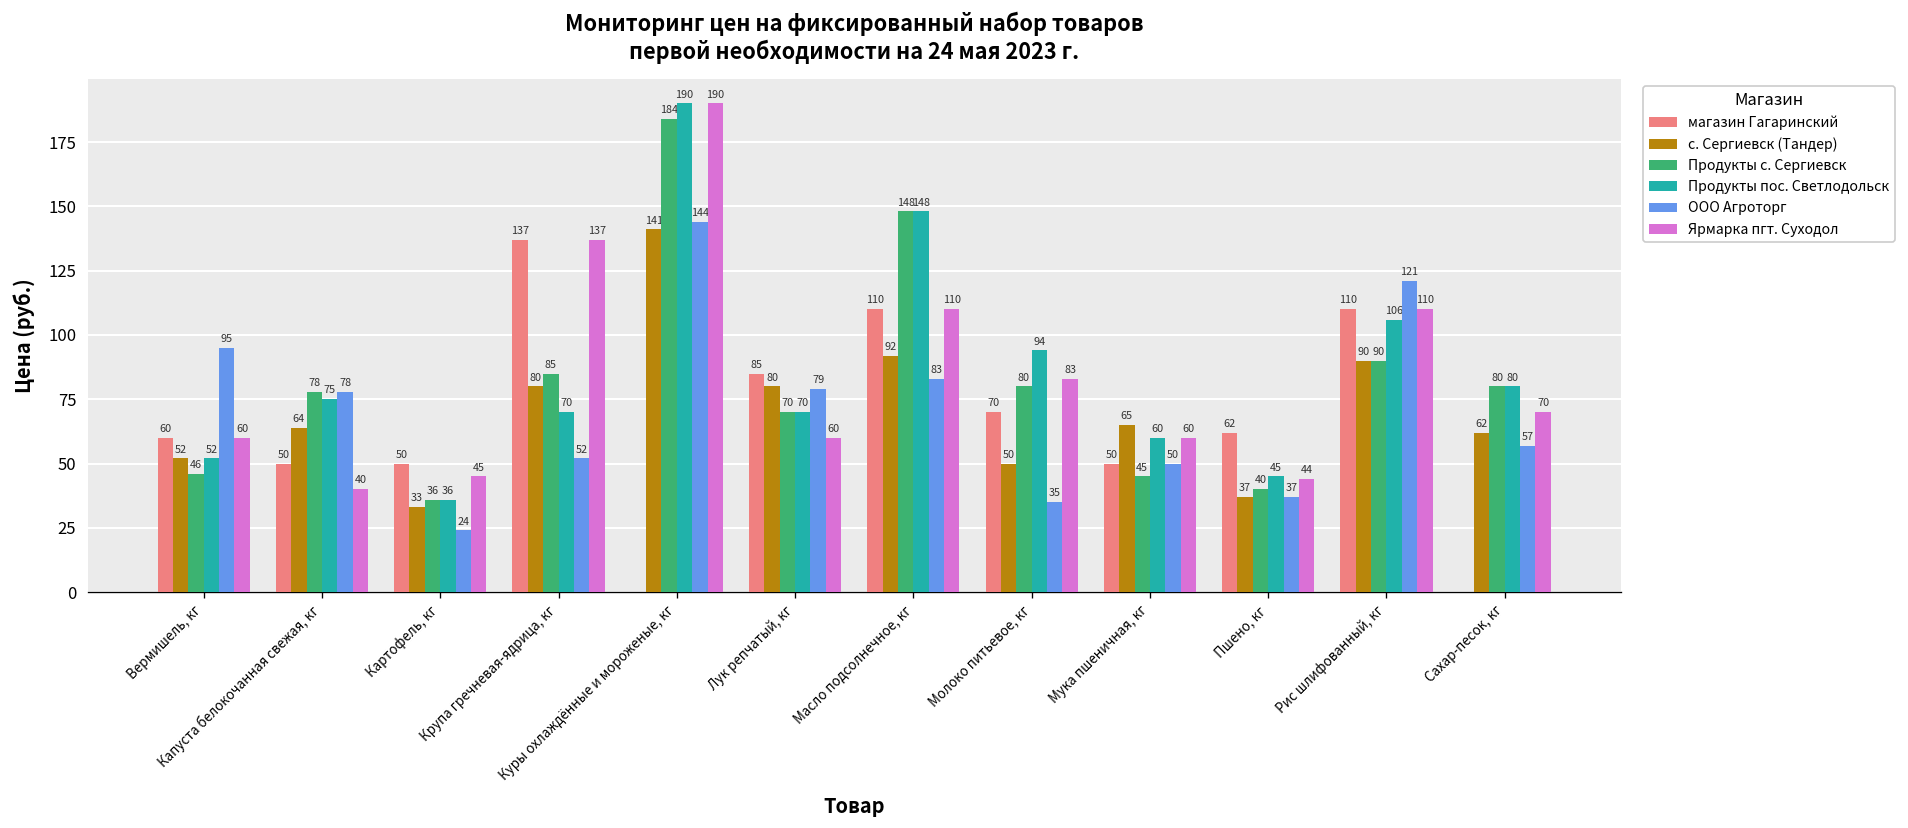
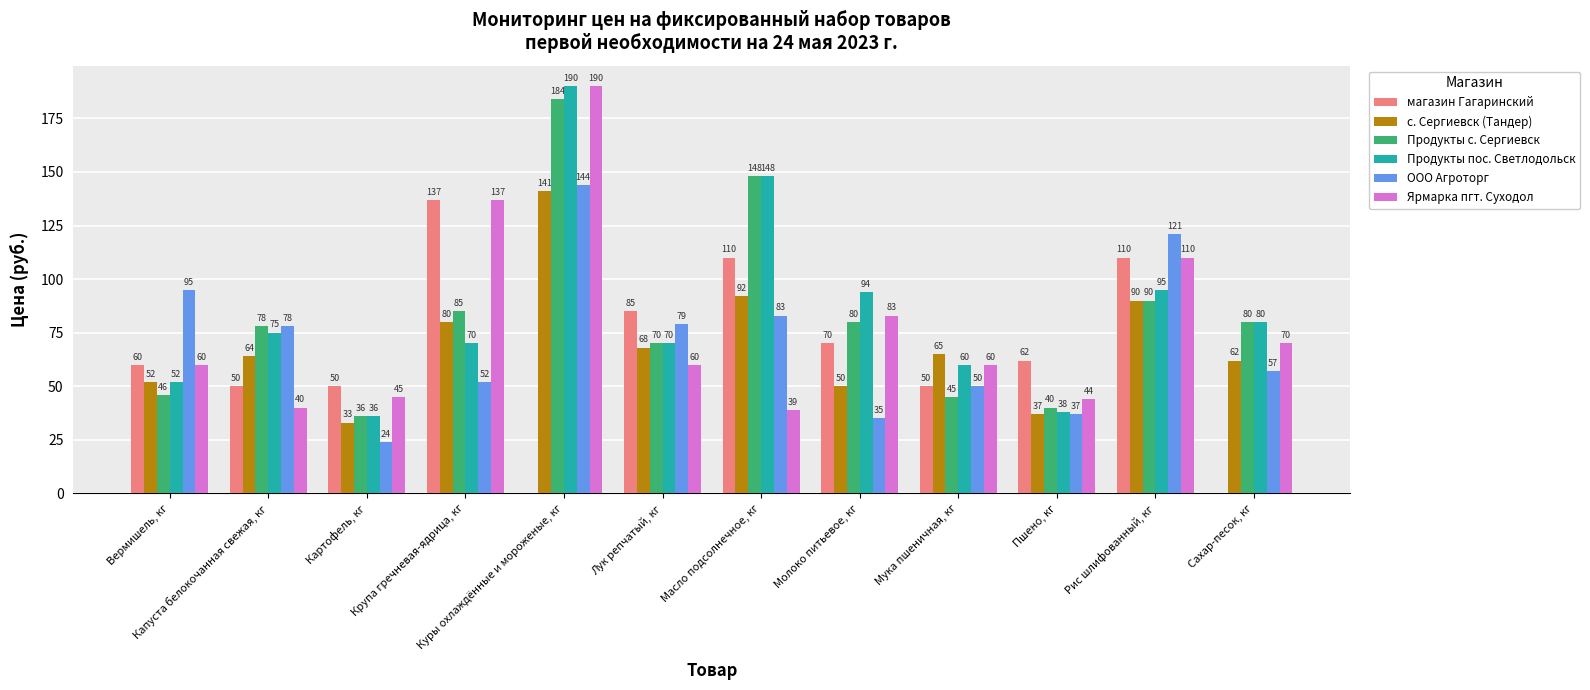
с. Сергиевск (Тандер), Лук репчатый, кг: 80 -> 68
Ярмарка пгт. Суходол, Масло подсолнечное, кг: 110 -> 39
Продукты пос. Светлодольск, Пшено, кг: 45 -> 38
Продукты пос. Светлодольск, Рис шлифованный, кг: 106 -> 95
